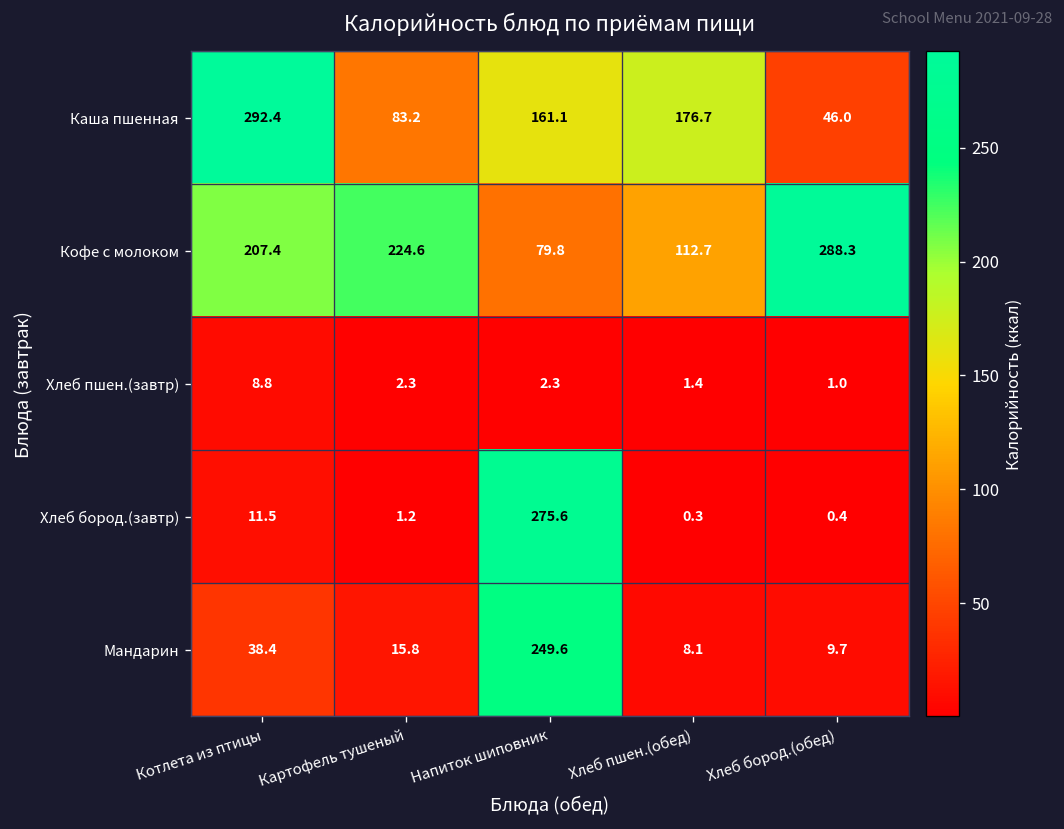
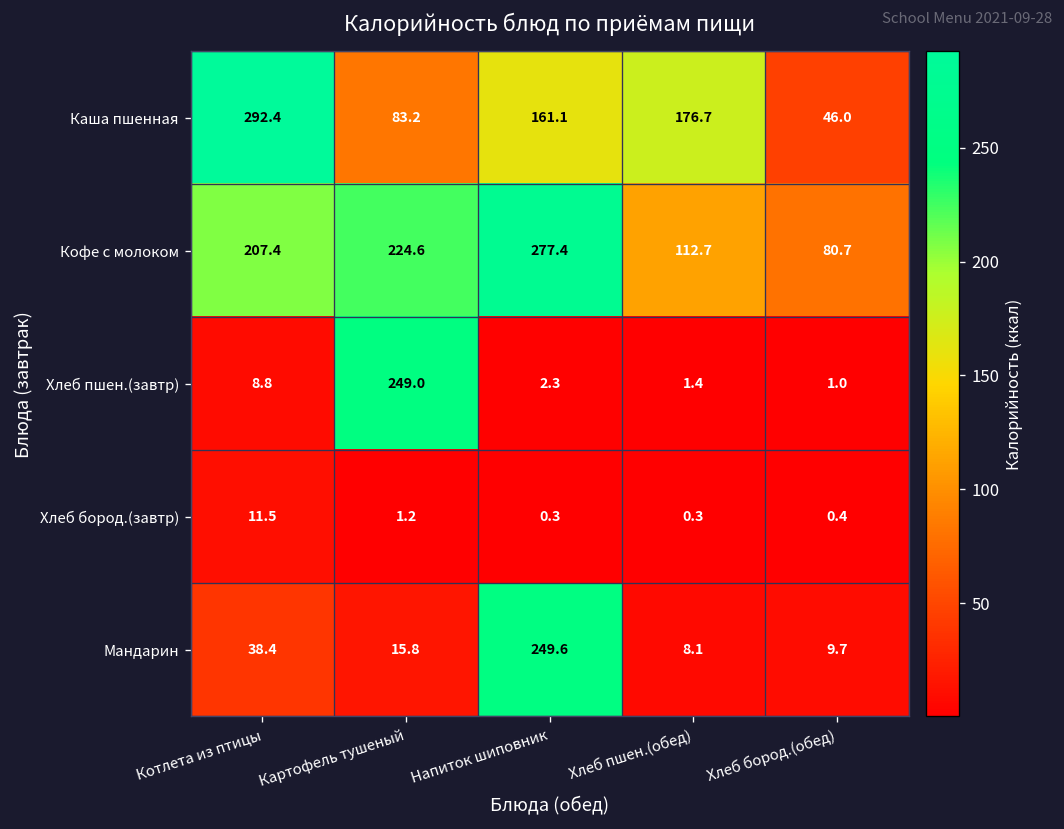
Кофе с молоком, Напиток шиповник: 79.8 -> 277.4
Кофе с молоком, Хлеб бород.(обед): 288.3 -> 80.7
Хлеб пшен.(завтр), Картофель тушеный: 2.3 -> 249.0
Хлеб бород.(завтр), Напиток шиповник: 275.6 -> 0.3
